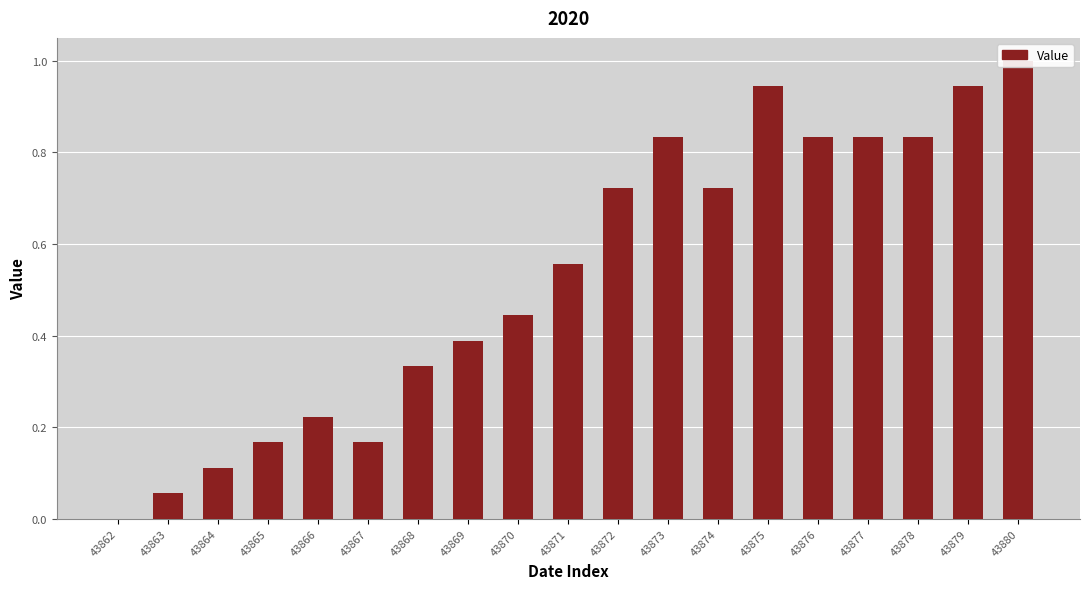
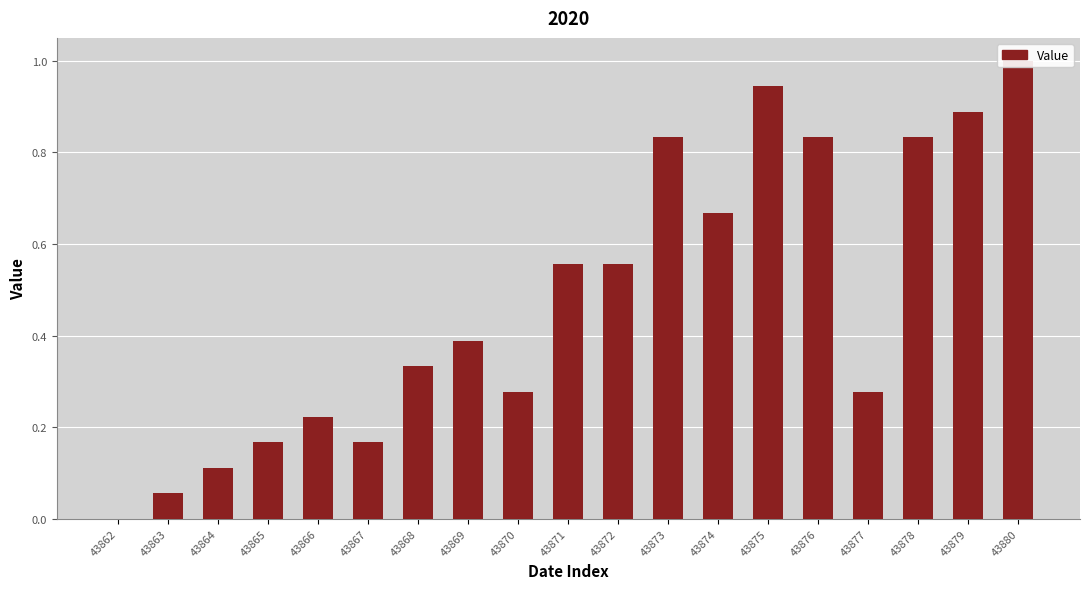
43870: 0.44 -> 0.28
43872: 0.72 -> 0.56
43874: 0.72 -> 0.67
43877: 0.83 -> 0.28
43879: 0.94 -> 0.89
